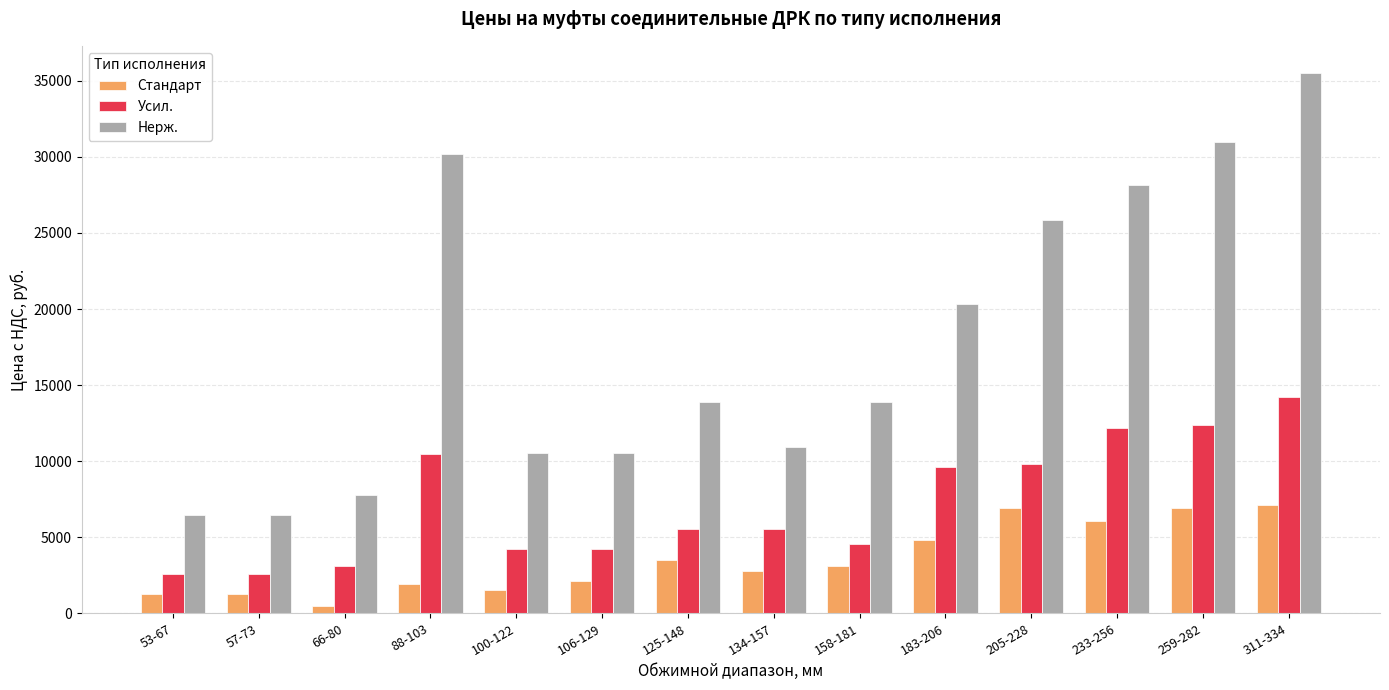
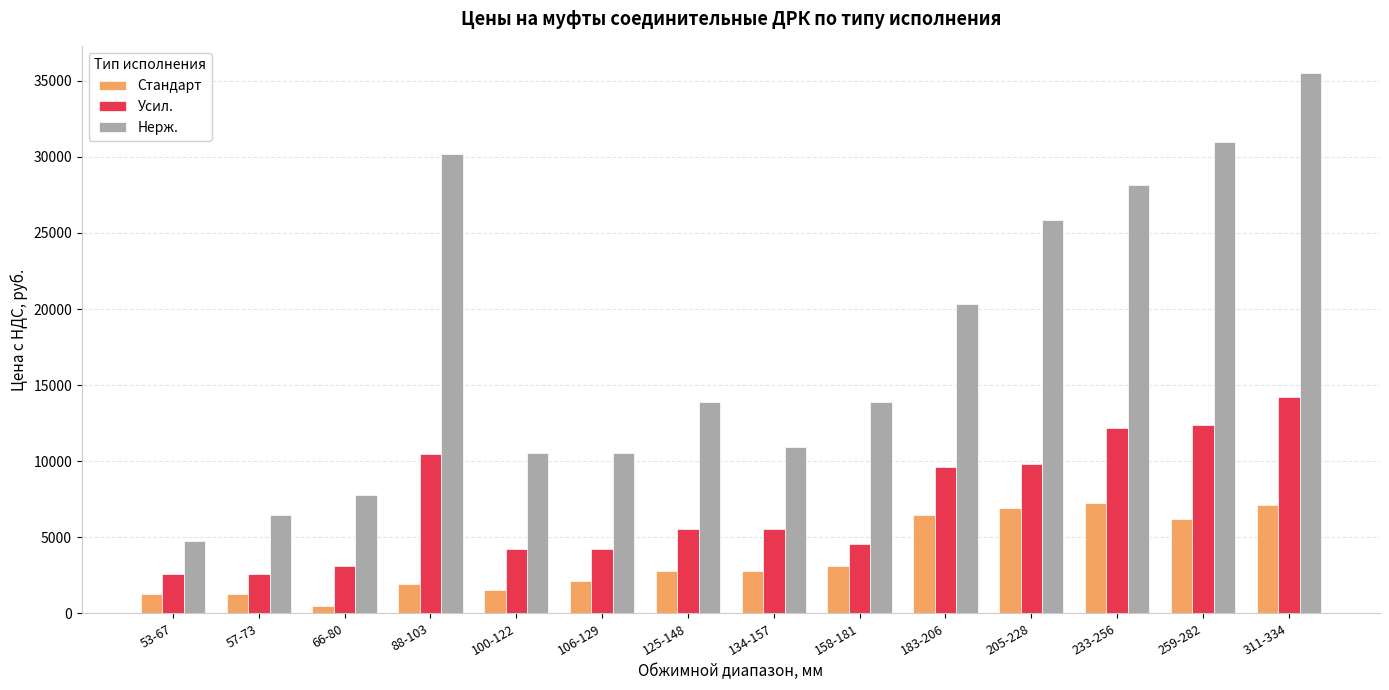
Нерж., 53-67: 6500 -> 4700
Стандарт, 125-148: 3500 -> 2800
Стандарт, 183-206: 4800 -> 6500
Стандарт, 233-256: 6100 -> 7200
Стандарт, 259-282: 6900 -> 6200
